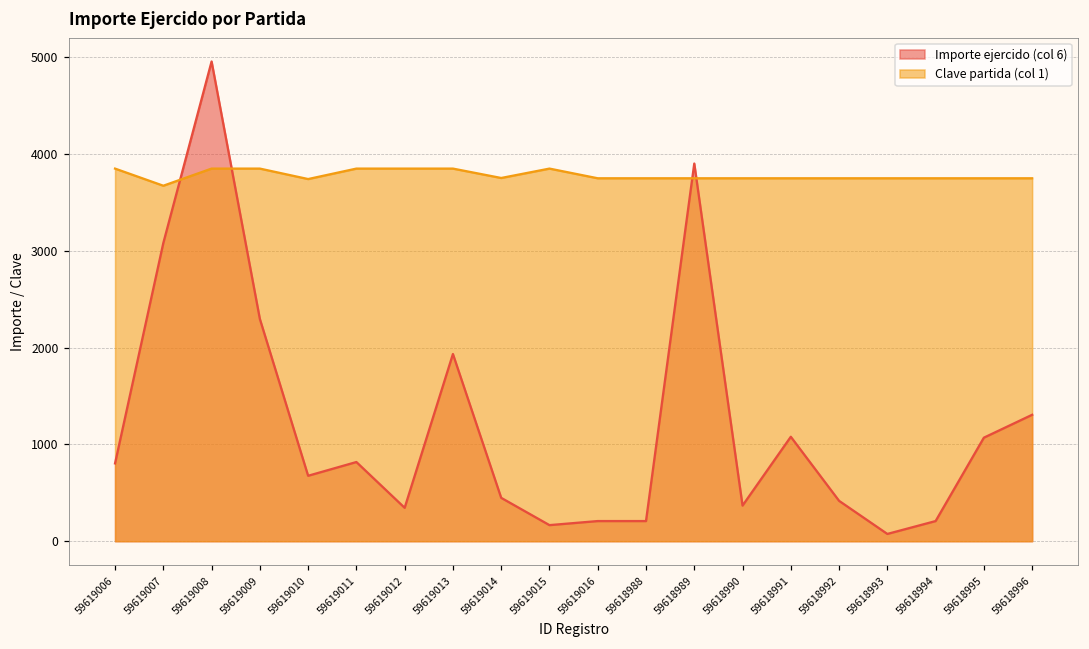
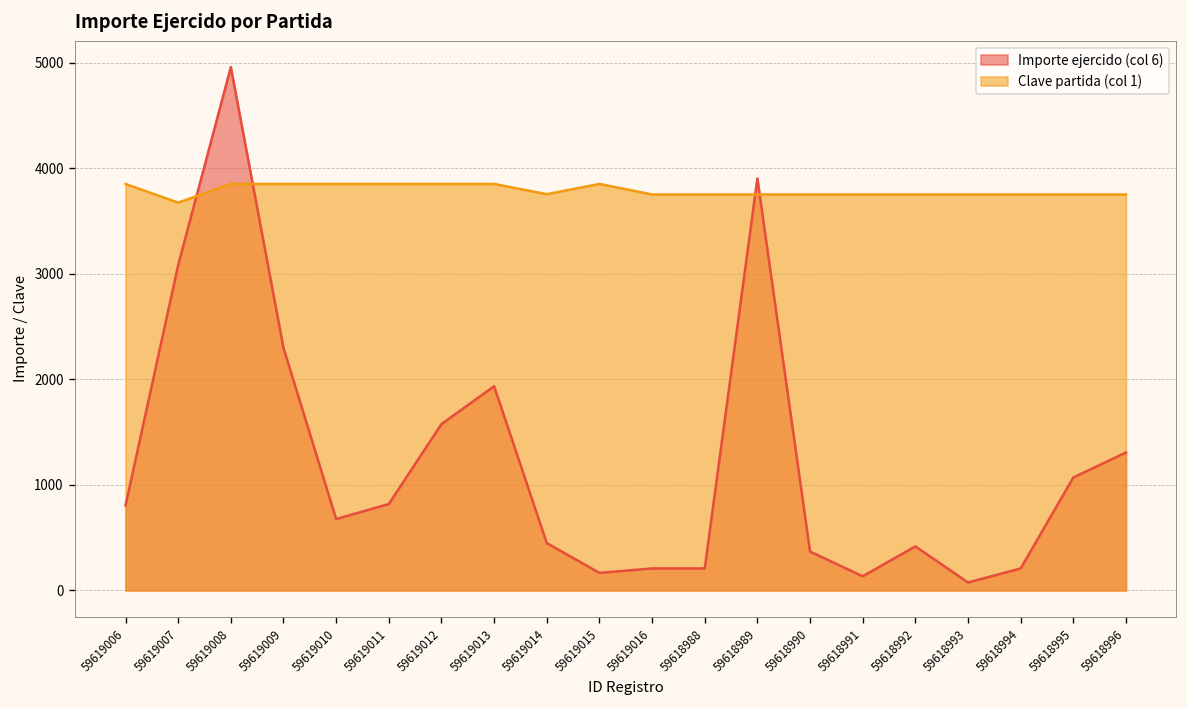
Clave partida (col 1), 59619010: 3700 -> 3900
Importe ejercido (col 6), 59619012: 300 -> 1600
Importe ejercido (col 6), 59618991: 1100 -> 100
